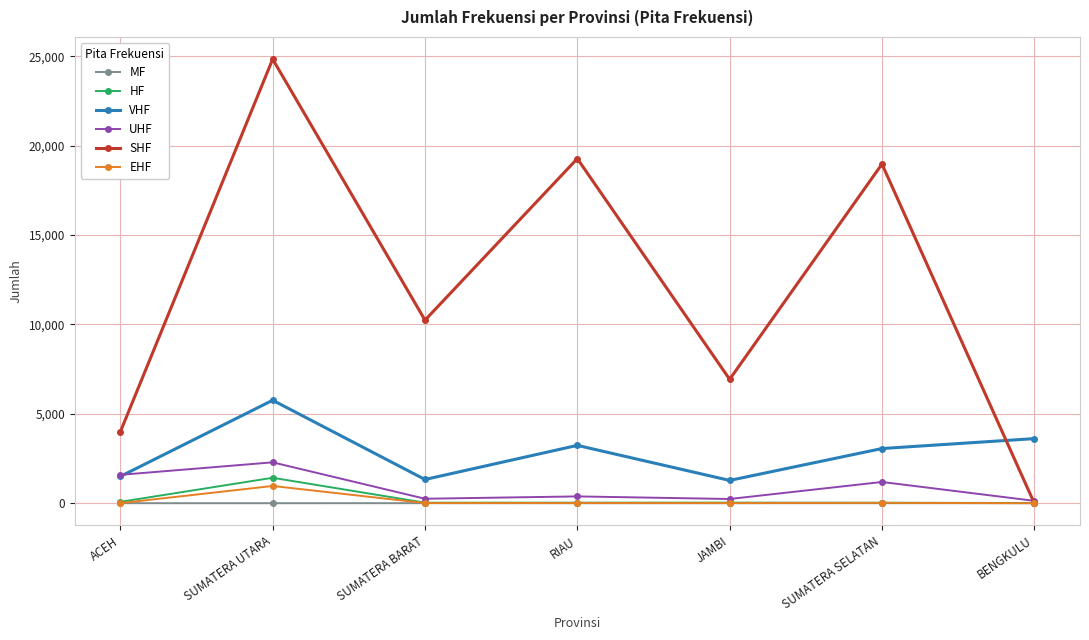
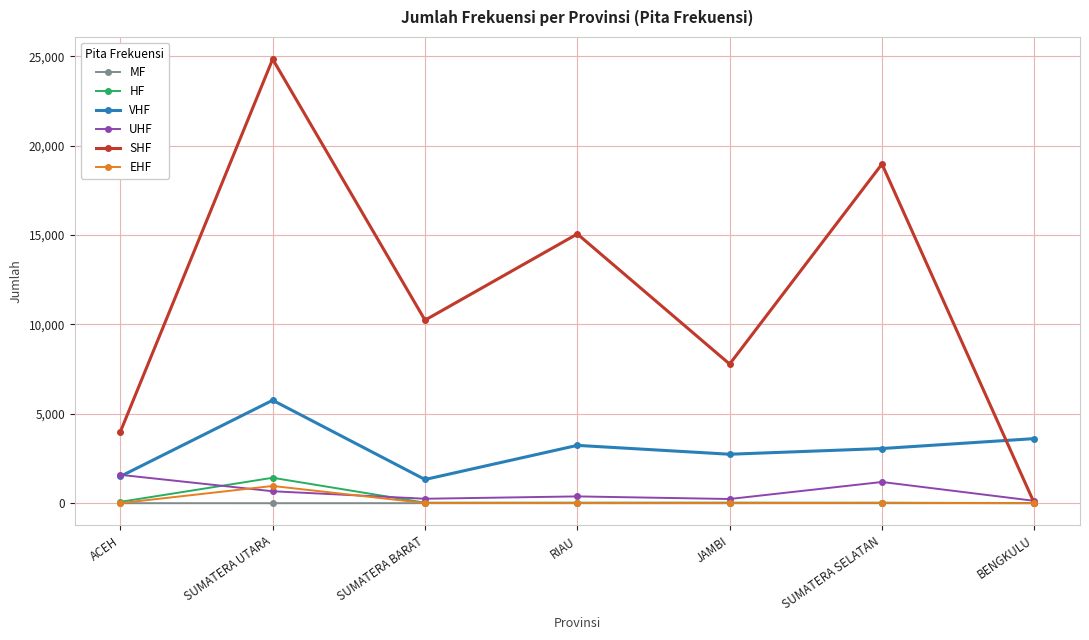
UHF, SUMATERA UTARA: 2,300 -> 700
SHF, RIAU: 19,300 -> 15,100
VHF, JAMBI: 1,300 -> 2,700
SHF, JAMBI: 6,900 -> 7,800
